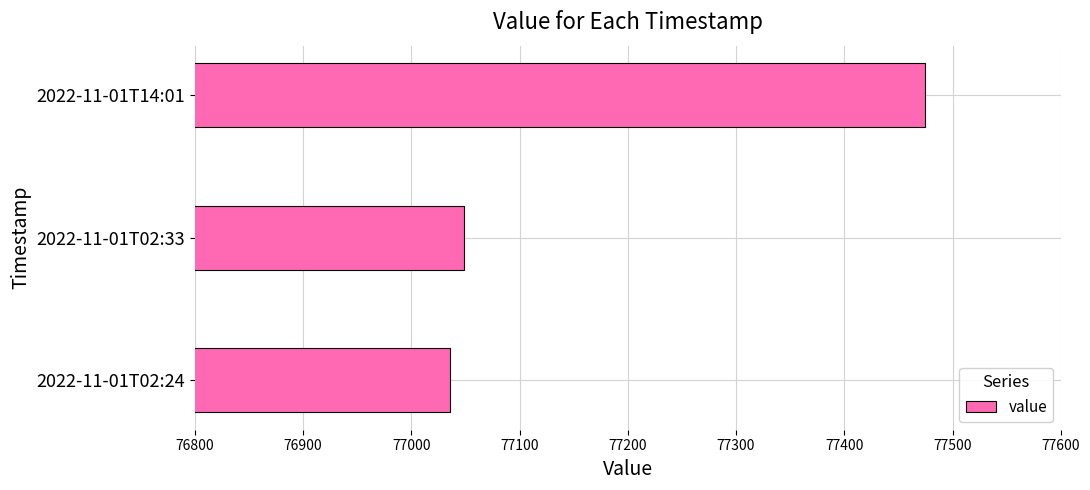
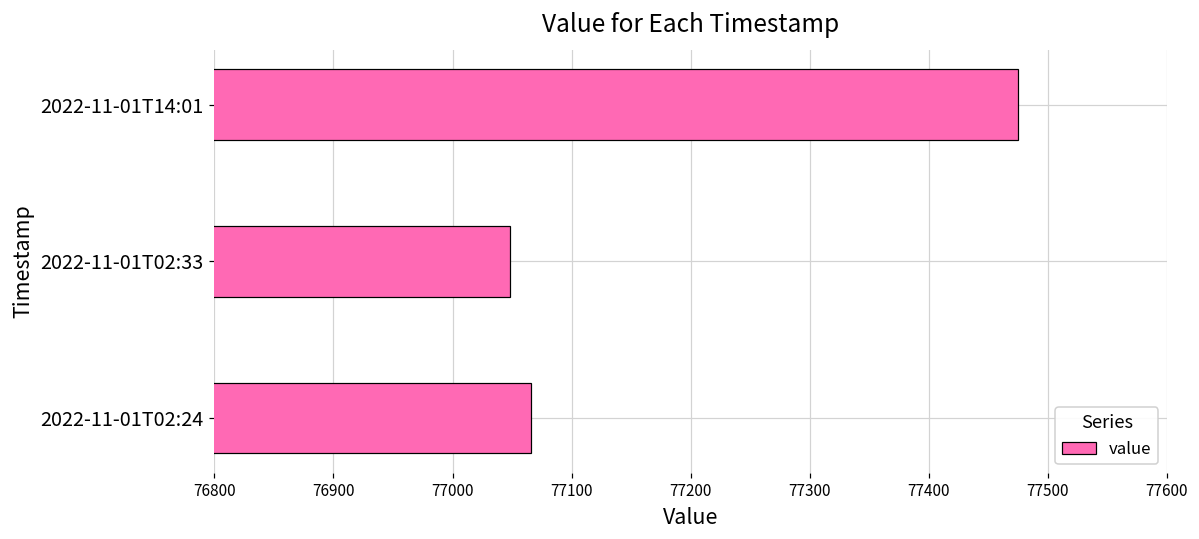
2022-11-01T02:24: 77036 -> 77066
